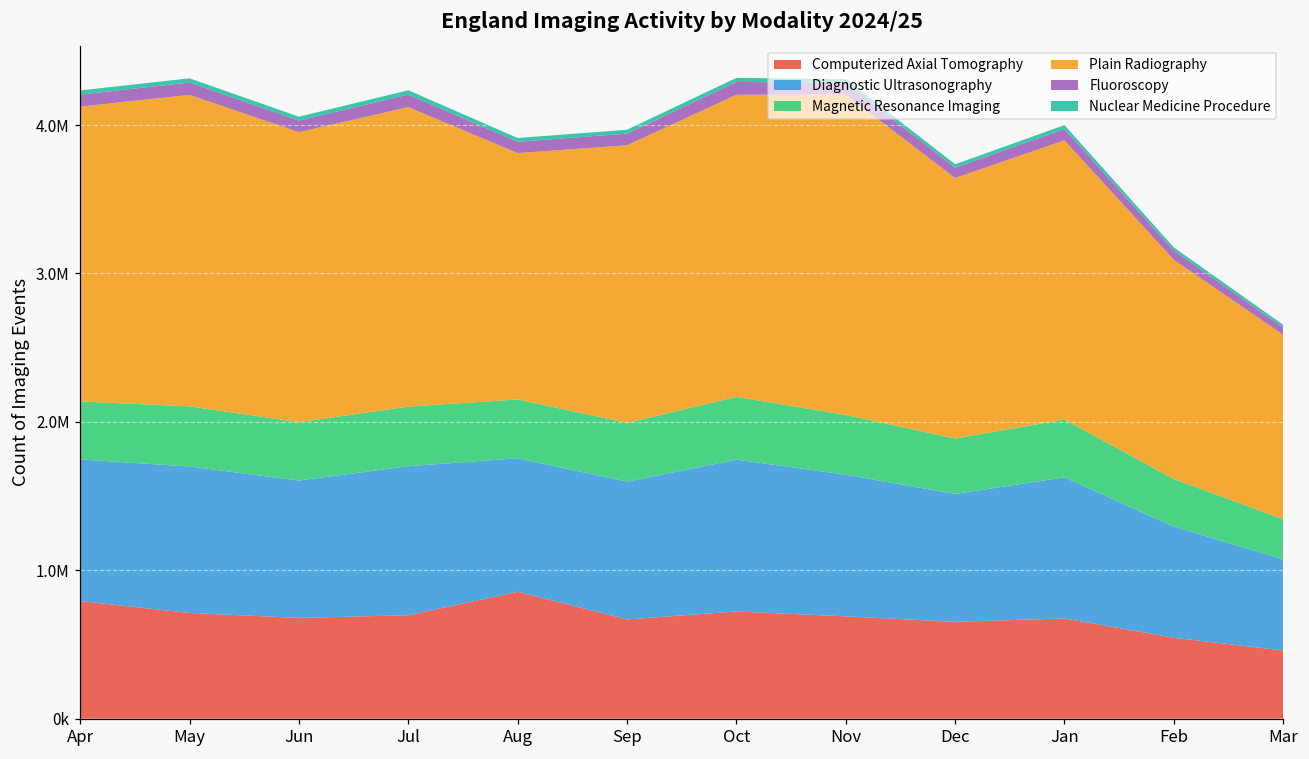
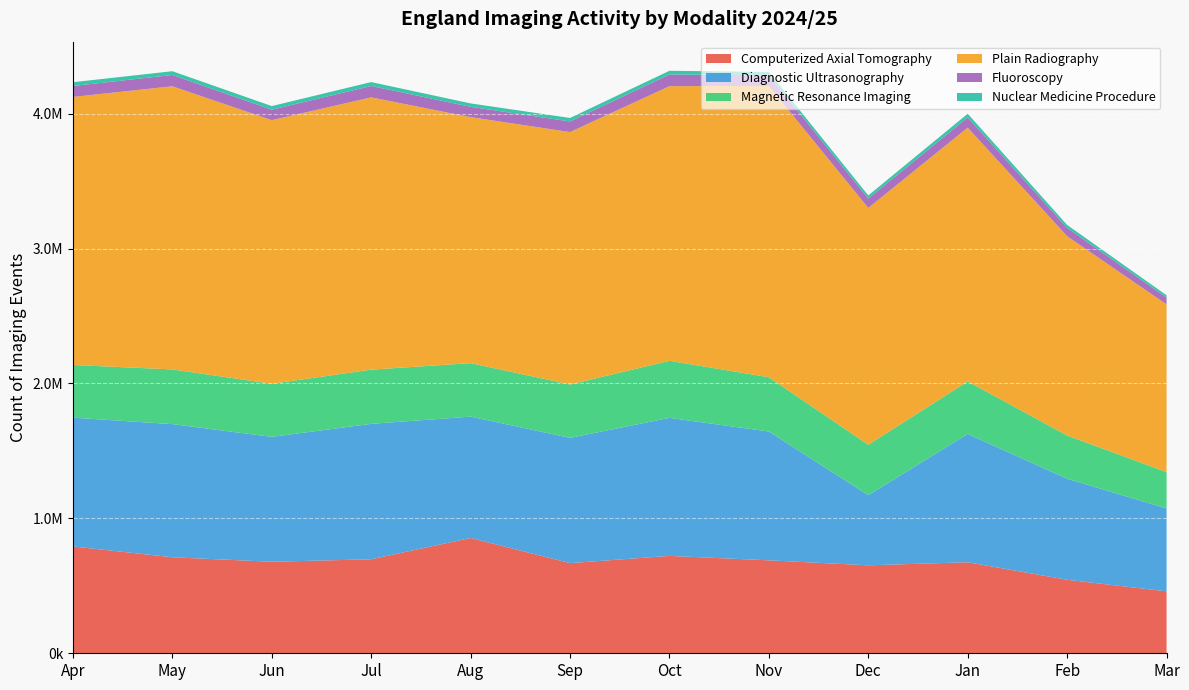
Plain Radiography, Aug: 1660000 -> 1820000
Diagnostic Ultrasonography, Dec: 860000 -> 520000
